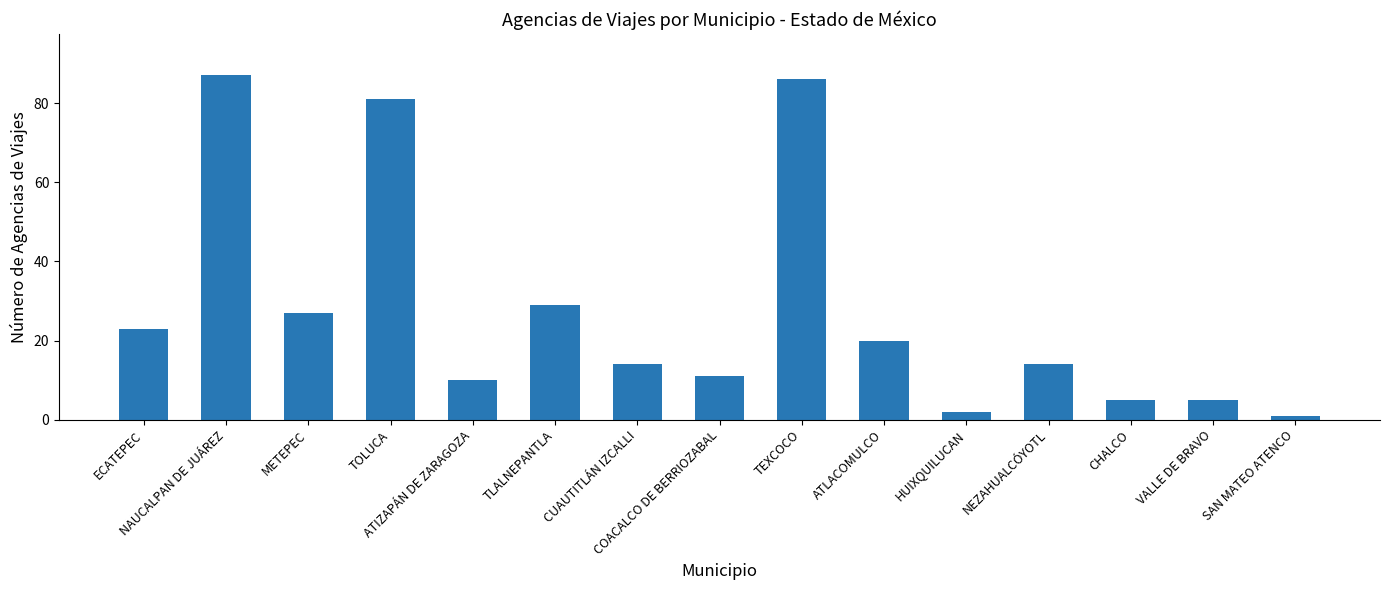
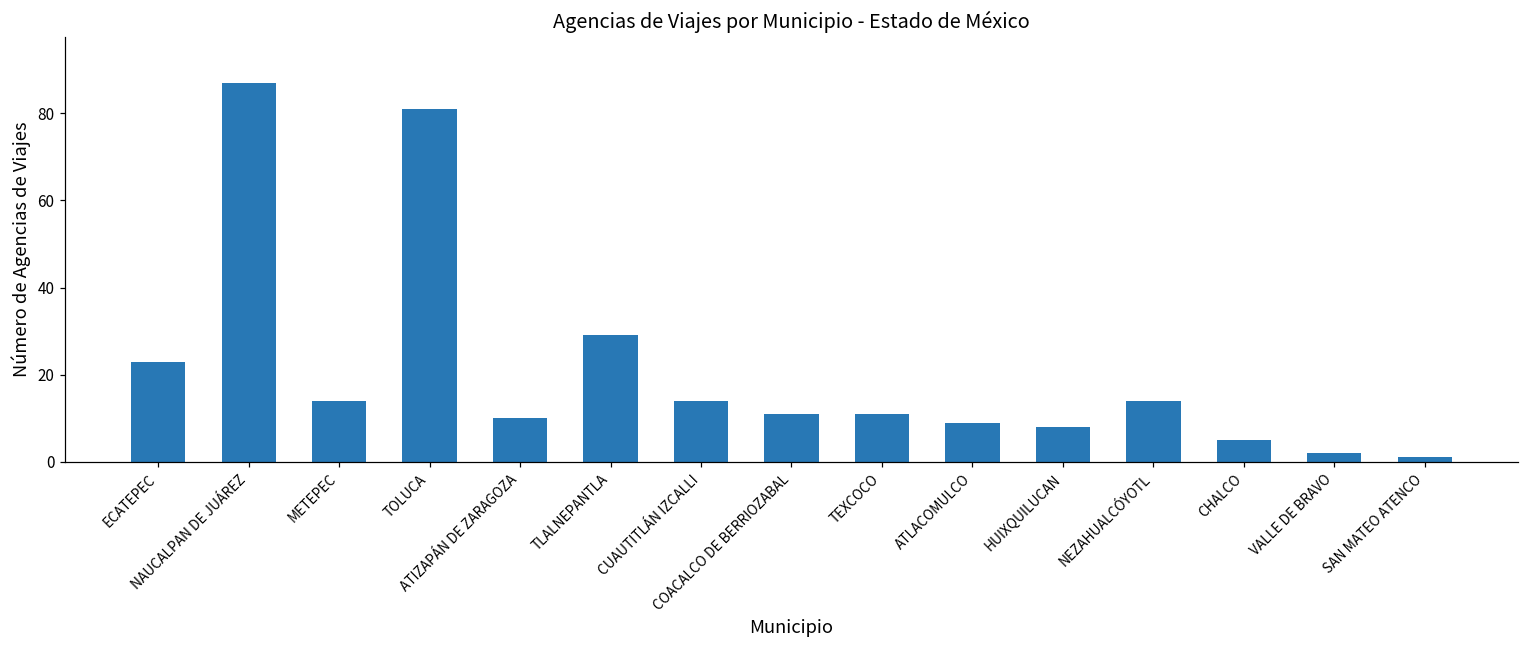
METEPEC: 27 -> 14
TEXCOCO: 86 -> 11
ATLACOMULCO: 20 -> 9
HUIXQUILUCAN: 2 -> 8
VALLE DE BRAVO: 5 -> 2
